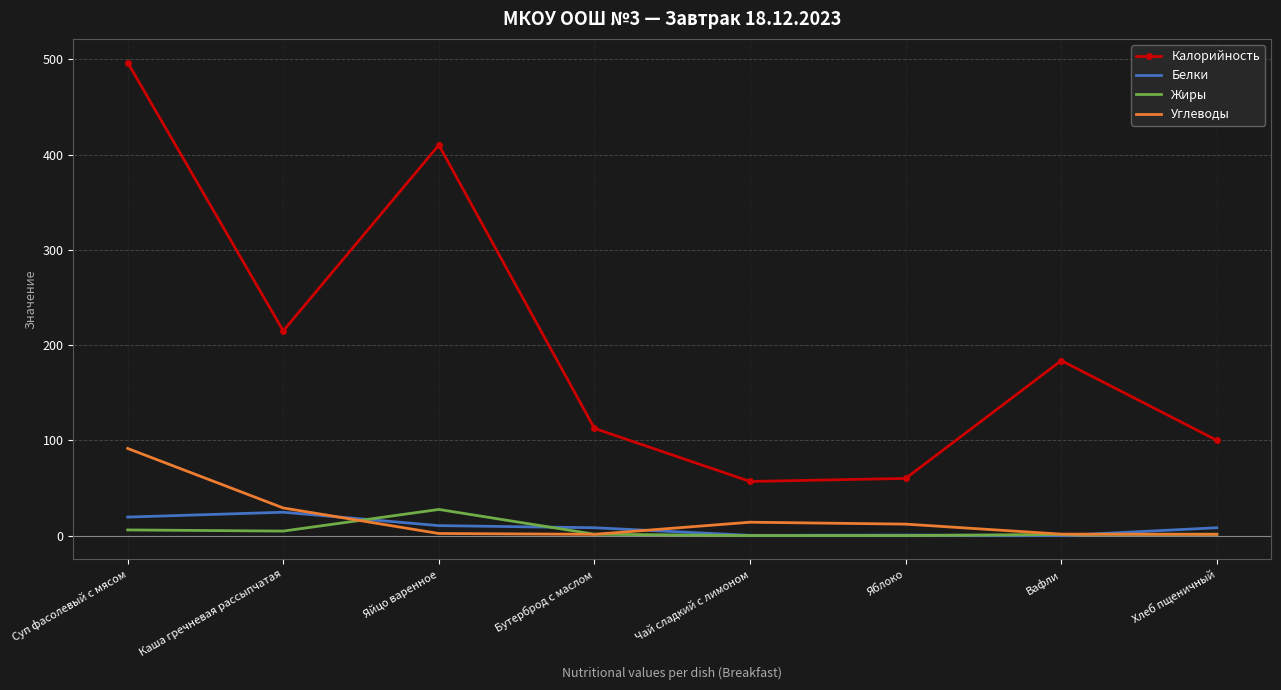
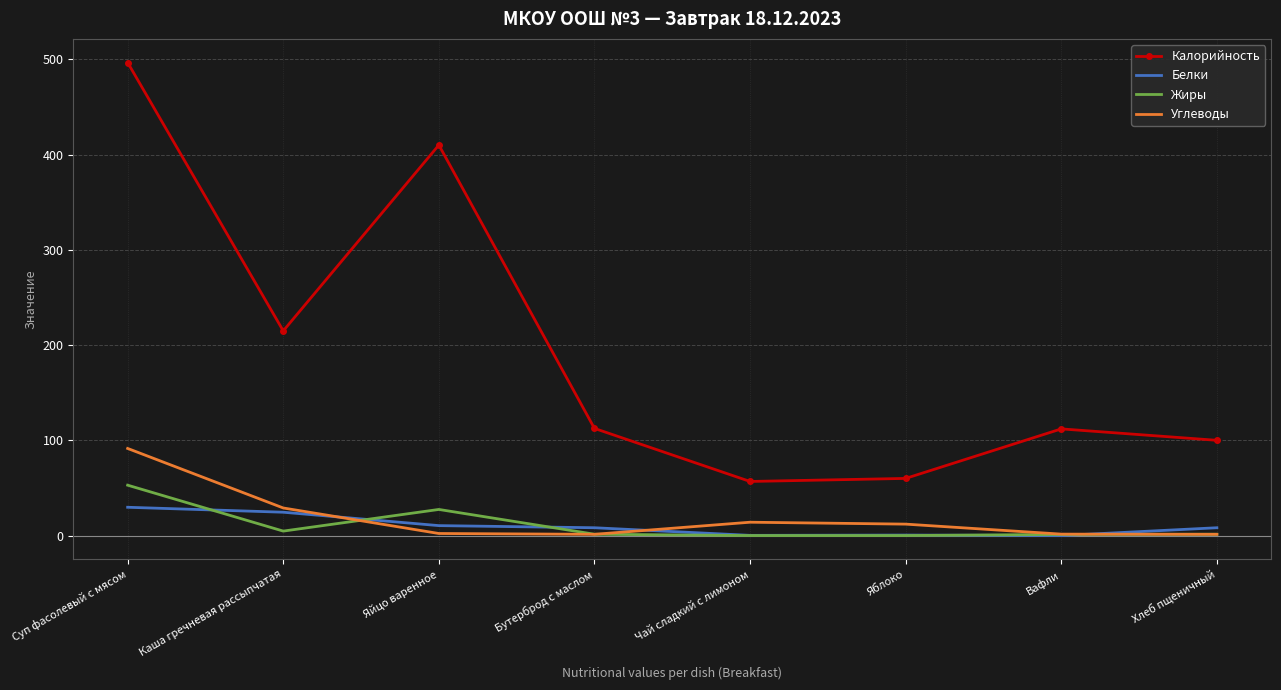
Белки, Суп фасолевый с мясом: 20 -> 30
Жиры, Суп фасолевый с мясом: 10 -> 50
Калорийность, Вафли: 180 -> 110
